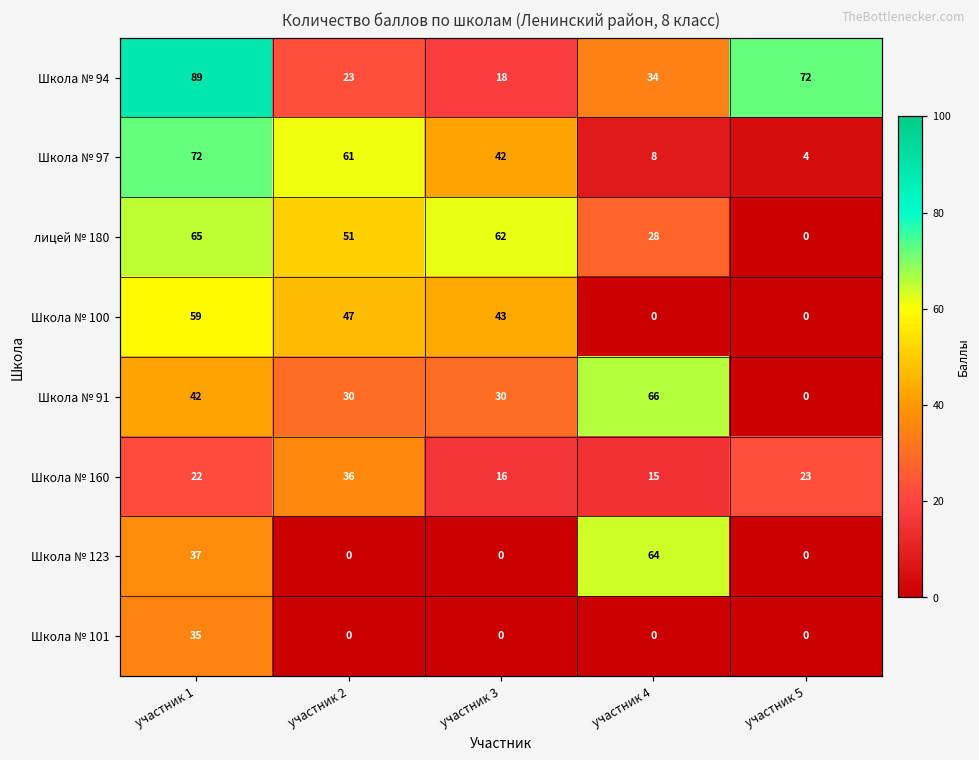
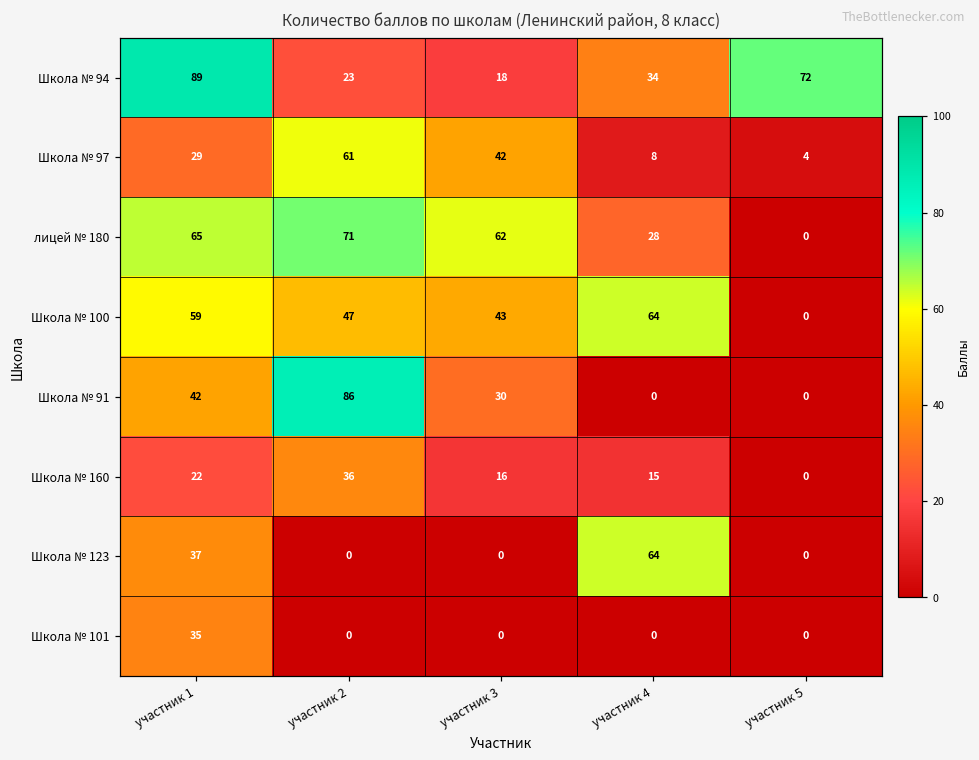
Школа № 97, участник 1: 72 -> 29
лицей № 180, участник 2: 51 -> 71
Школа № 100, участник 4: 0 -> 64
Школа № 91, участник 2: 30 -> 86
Школа № 91, участник 4: 66 -> 0
Школа № 160, участник 5: 23 -> 0
